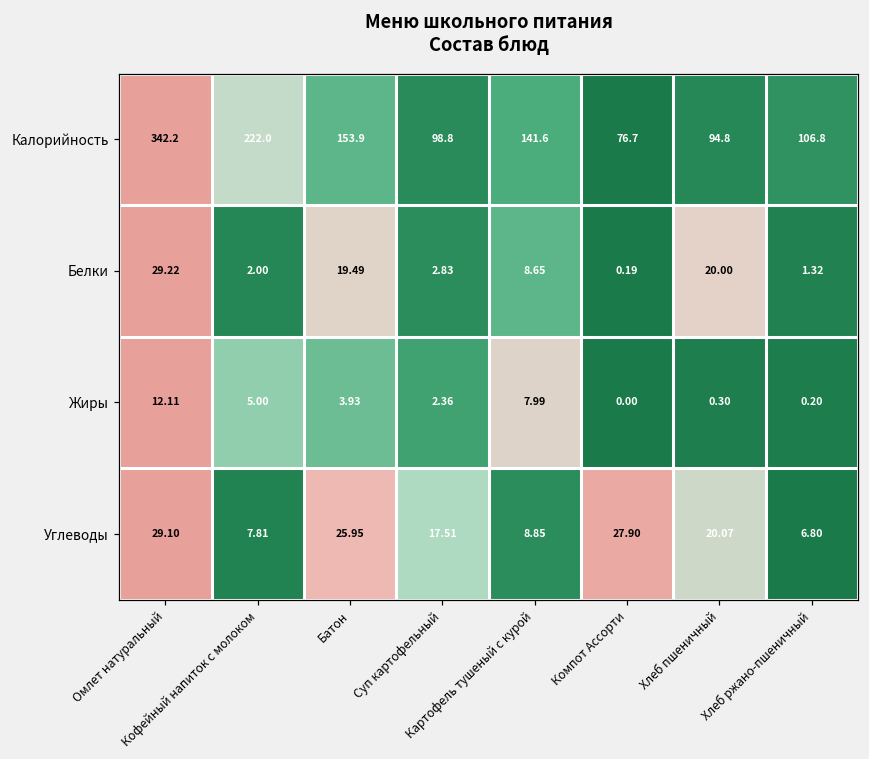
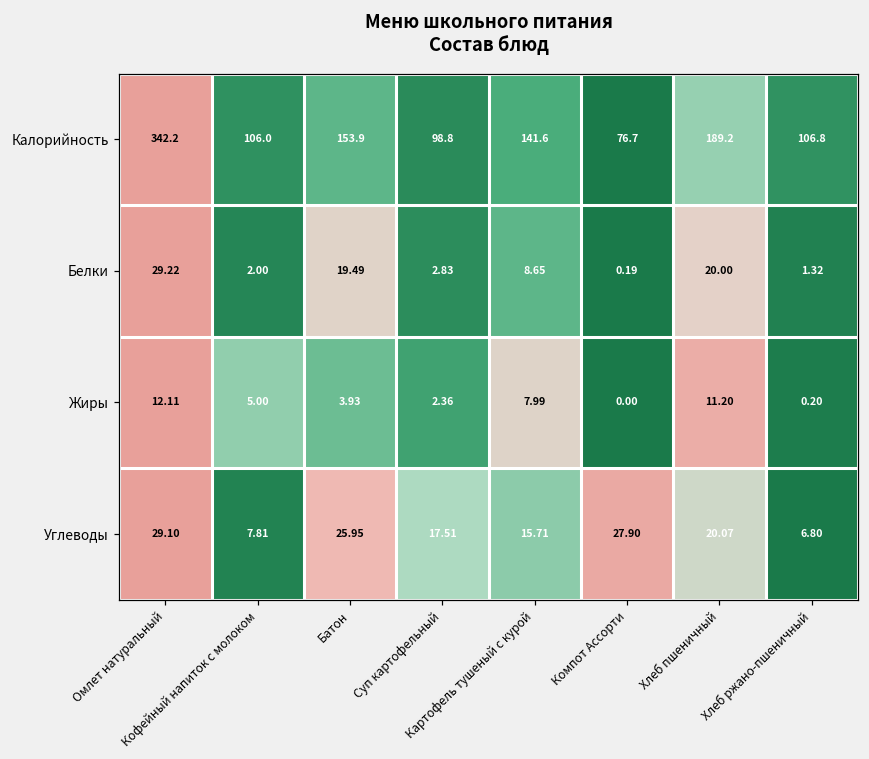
Калорийность, Кофейный напиток с молоком: 222.0 -> 106.0
Калорийность, Хлеб пшеничный: 94.8 -> 189.2
Жиры, Хлеб пшеничный: 0.30 -> 11.20
Углеводы, Картофель тушеный с курой: 8.85 -> 15.71
